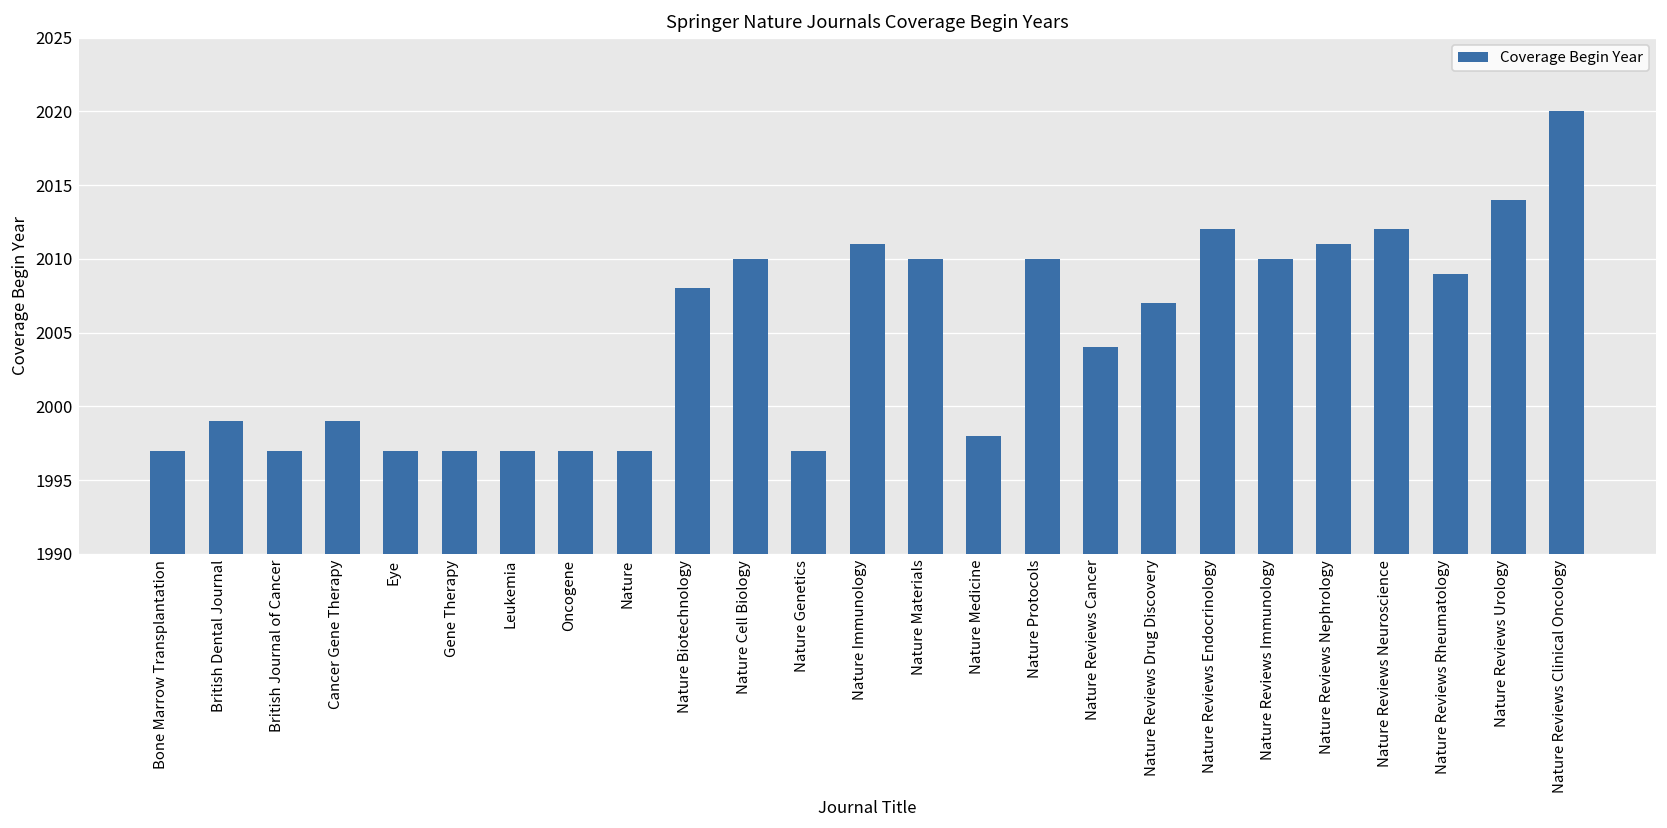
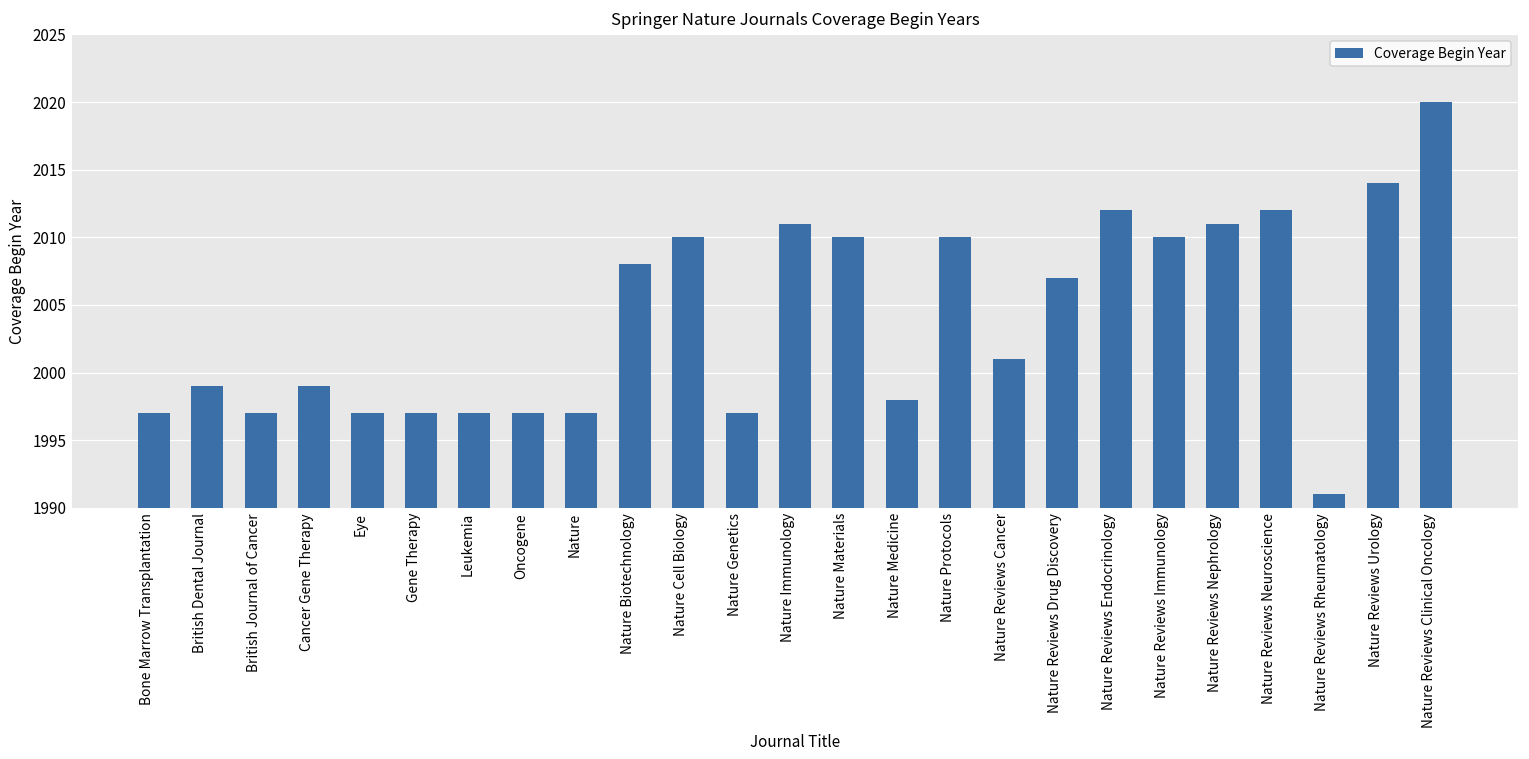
Nature Reviews Cancer: 2004 -> 2001
Nature Reviews Rheumatology: 2009 -> 1991
